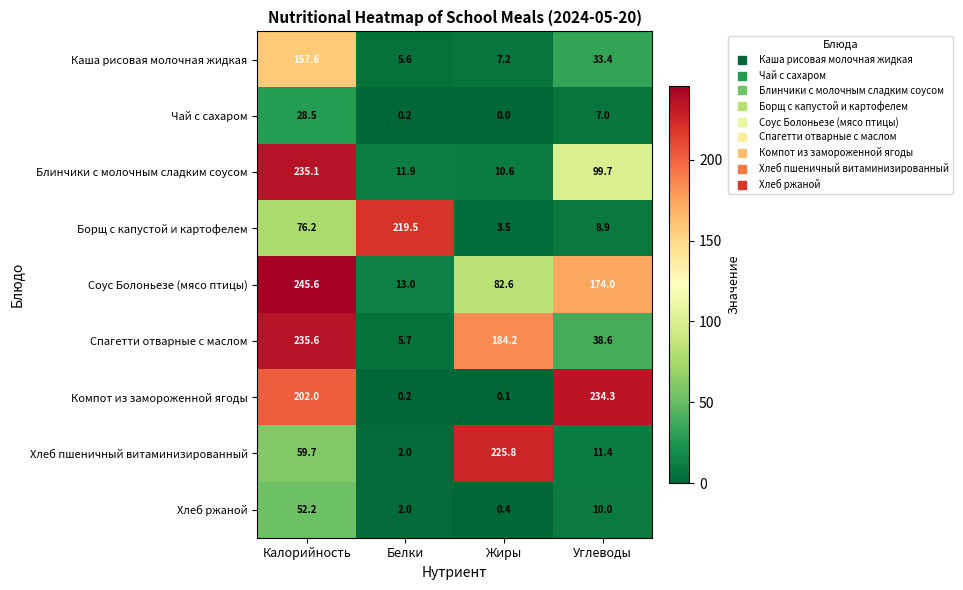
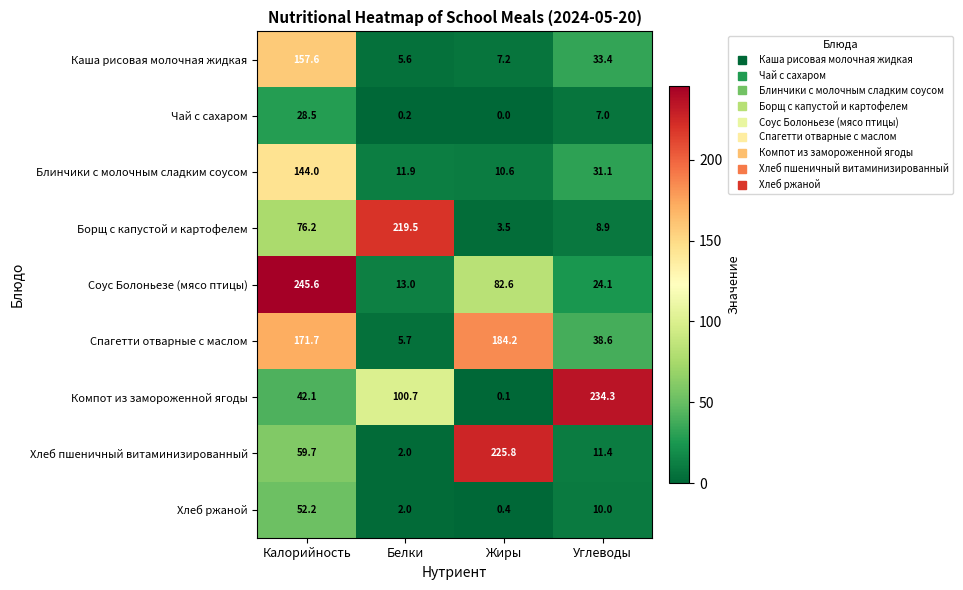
Блинчики с молочным сладким соусом, Калорийность: 235.1 -> 144.0
Блинчики с молочным сладким соусом, Углеводы: 99.7 -> 31.1
Соус Болоньезе (мясо птицы), Углеводы: 174.0 -> 24.1
Спагетти отварные с маслом, Калорийность: 235.6 -> 171.7
Компот из замороженной ягоды, Калорийность: 202.0 -> 42.1
Компот из замороженной ягоды, Белки: 0.2 -> 100.7
